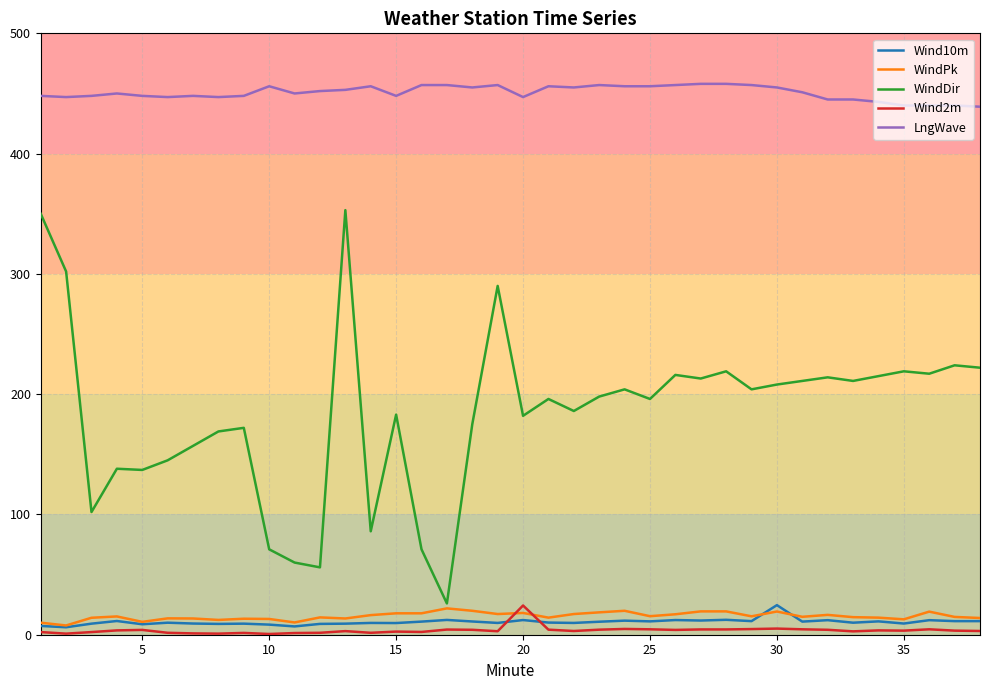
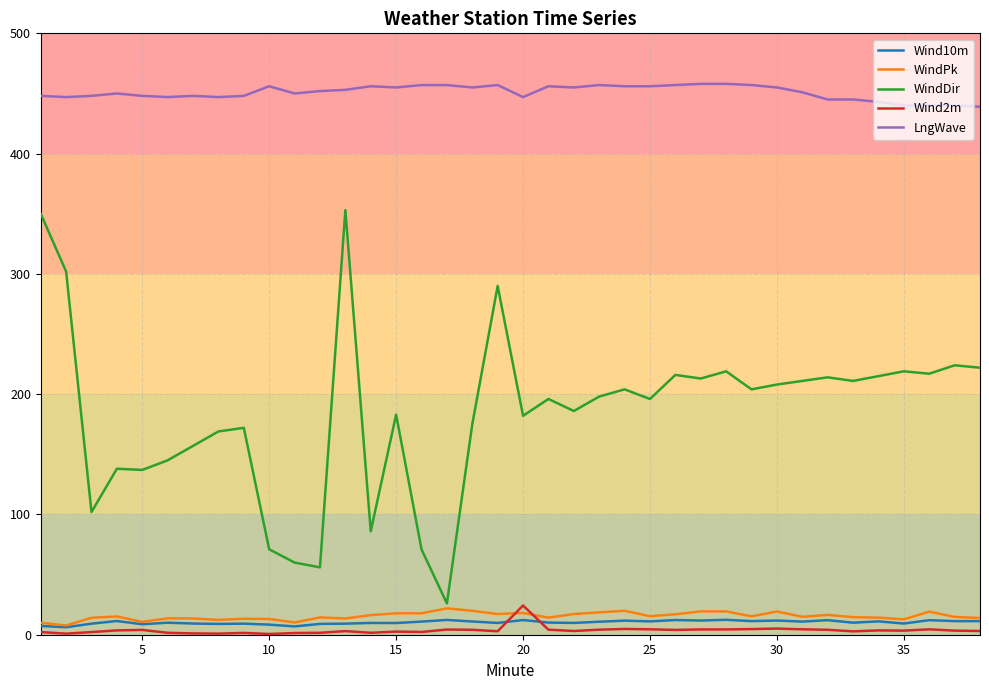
LngWave, 15: 448 -> 455
Wind10m, 30: 25 -> 12
